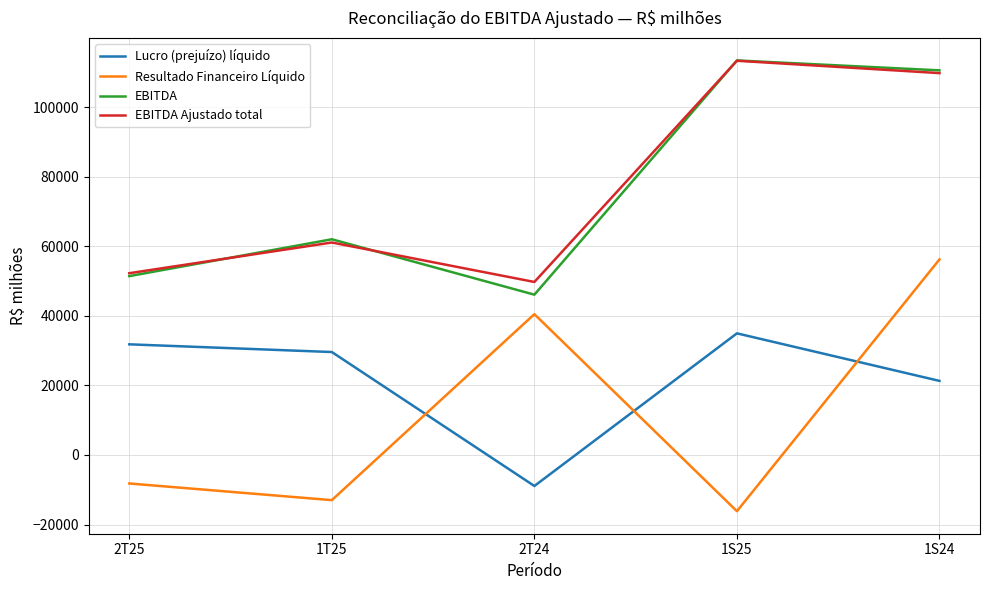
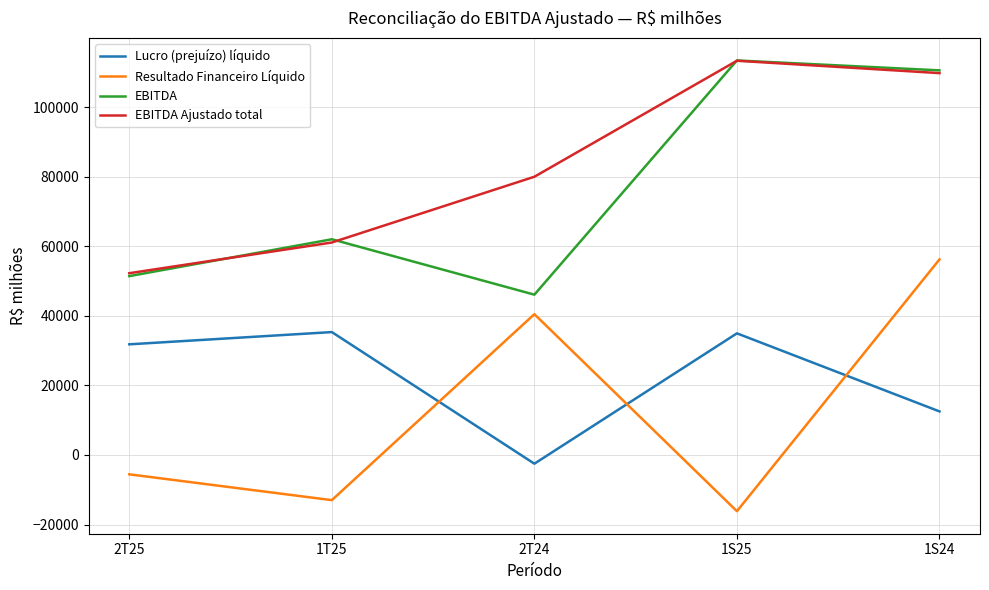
Resultado Financeiro Líquido, 2T25: -8000 -> -6000
Lucro (prejuízo) líquido, 1T25: 30000 -> 35000
Lucro (prejuízo) líquido, 2T24: -9000 -> -3000
EBITDA Ajustado total, 2T24: 50000 -> 80000
Lucro (prejuízo) líquido, 1S24: 21000 -> 13000
